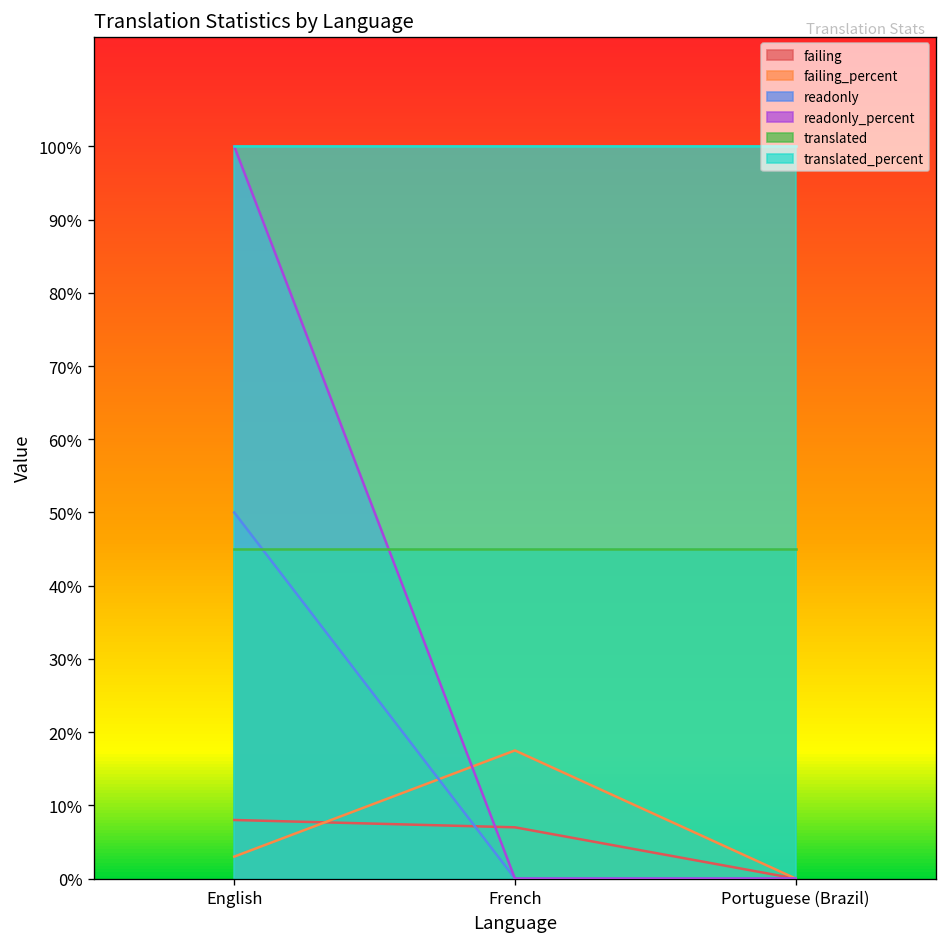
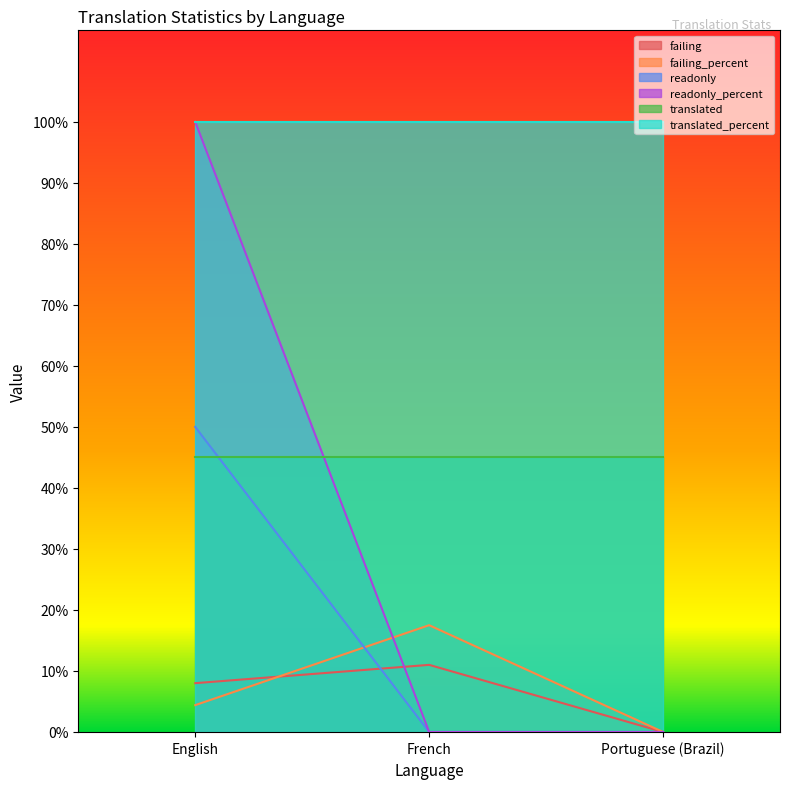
failing_percent, English: 3% -> 4%
failing, French: 7% -> 11%
